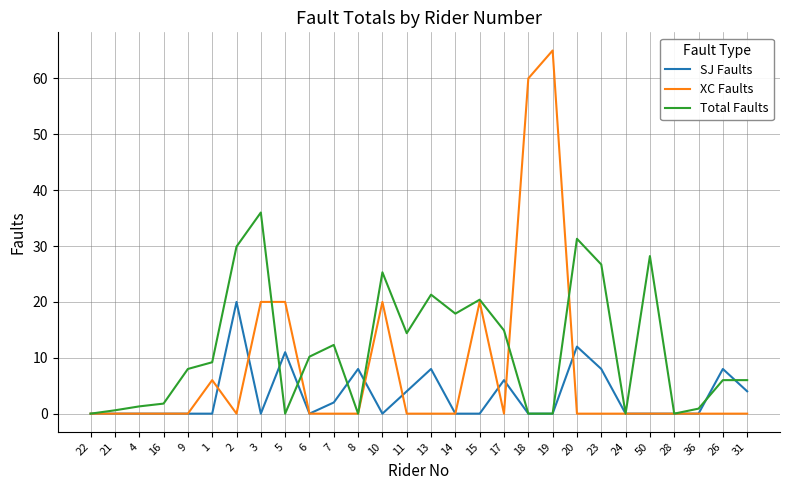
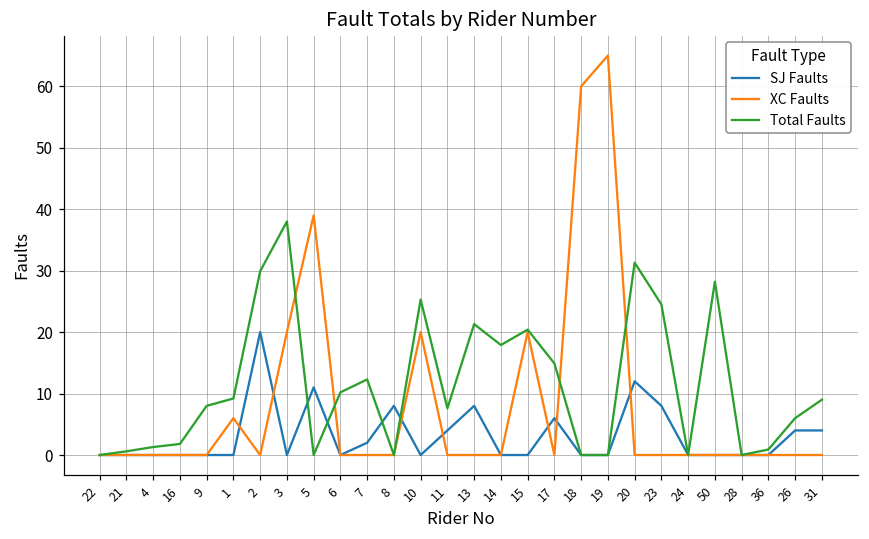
Total Faults, 3: 36 -> 38
XC Faults, 5: 20 -> 39
Total Faults, 11: 14 -> 8
Total Faults, 23: 27 -> 25
SJ Faults, 26: 8 -> 4
Total Faults, 31: 6 -> 9
